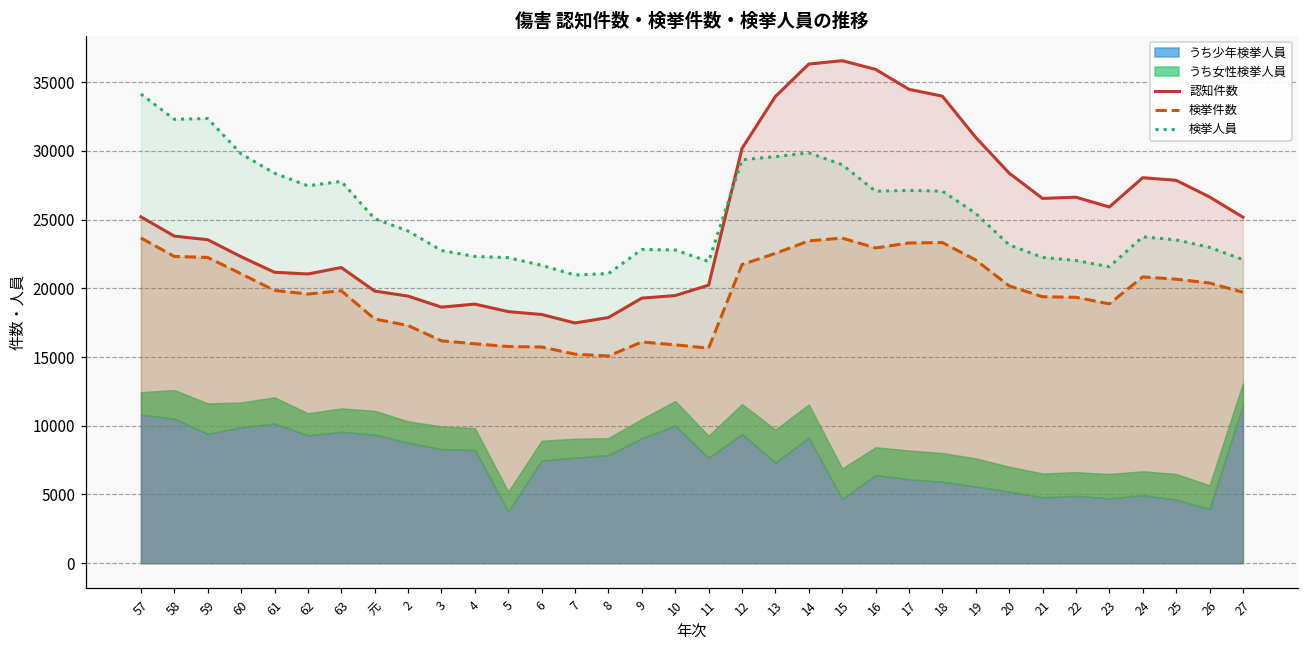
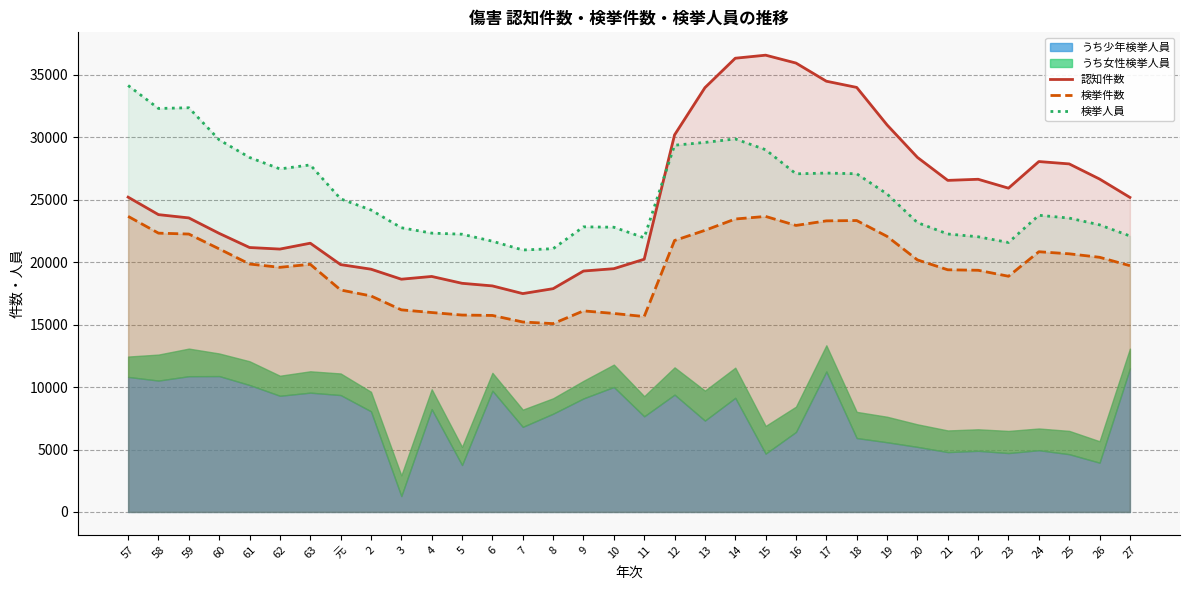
うち少年検挙人員, 59: 9400 -> 10900
うち少年検挙人員, 60: 9900 -> 10900
うち少年検挙人員, 2: 8800 -> 8100
うち少年検挙人員, 3: 8300 -> 1300
うち少年検挙人員, 6: 7500 -> 9700
うち少年検挙人員, 7: 7700 -> 6800
うち少年検挙人員, 17: 6100 -> 11200
